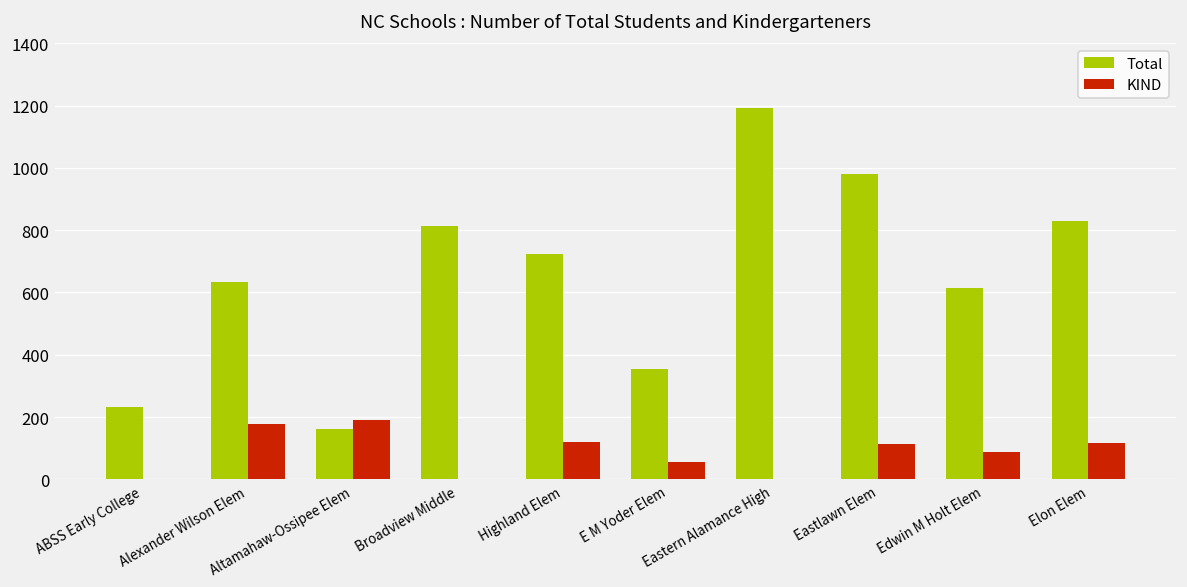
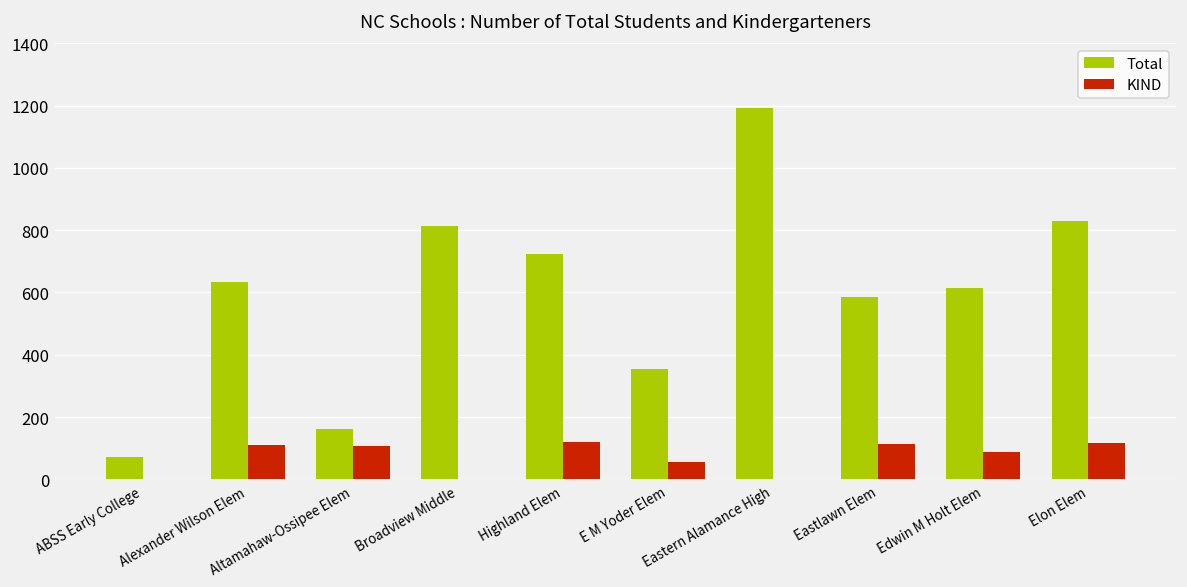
Total, ABSS Early College: 230 -> 70
KIND, Alexander Wilson Elem: 180 -> 110
KIND, Altamahaw-Ossipee Elem: 190 -> 110
Total, Eastlawn Elem: 980 -> 580
